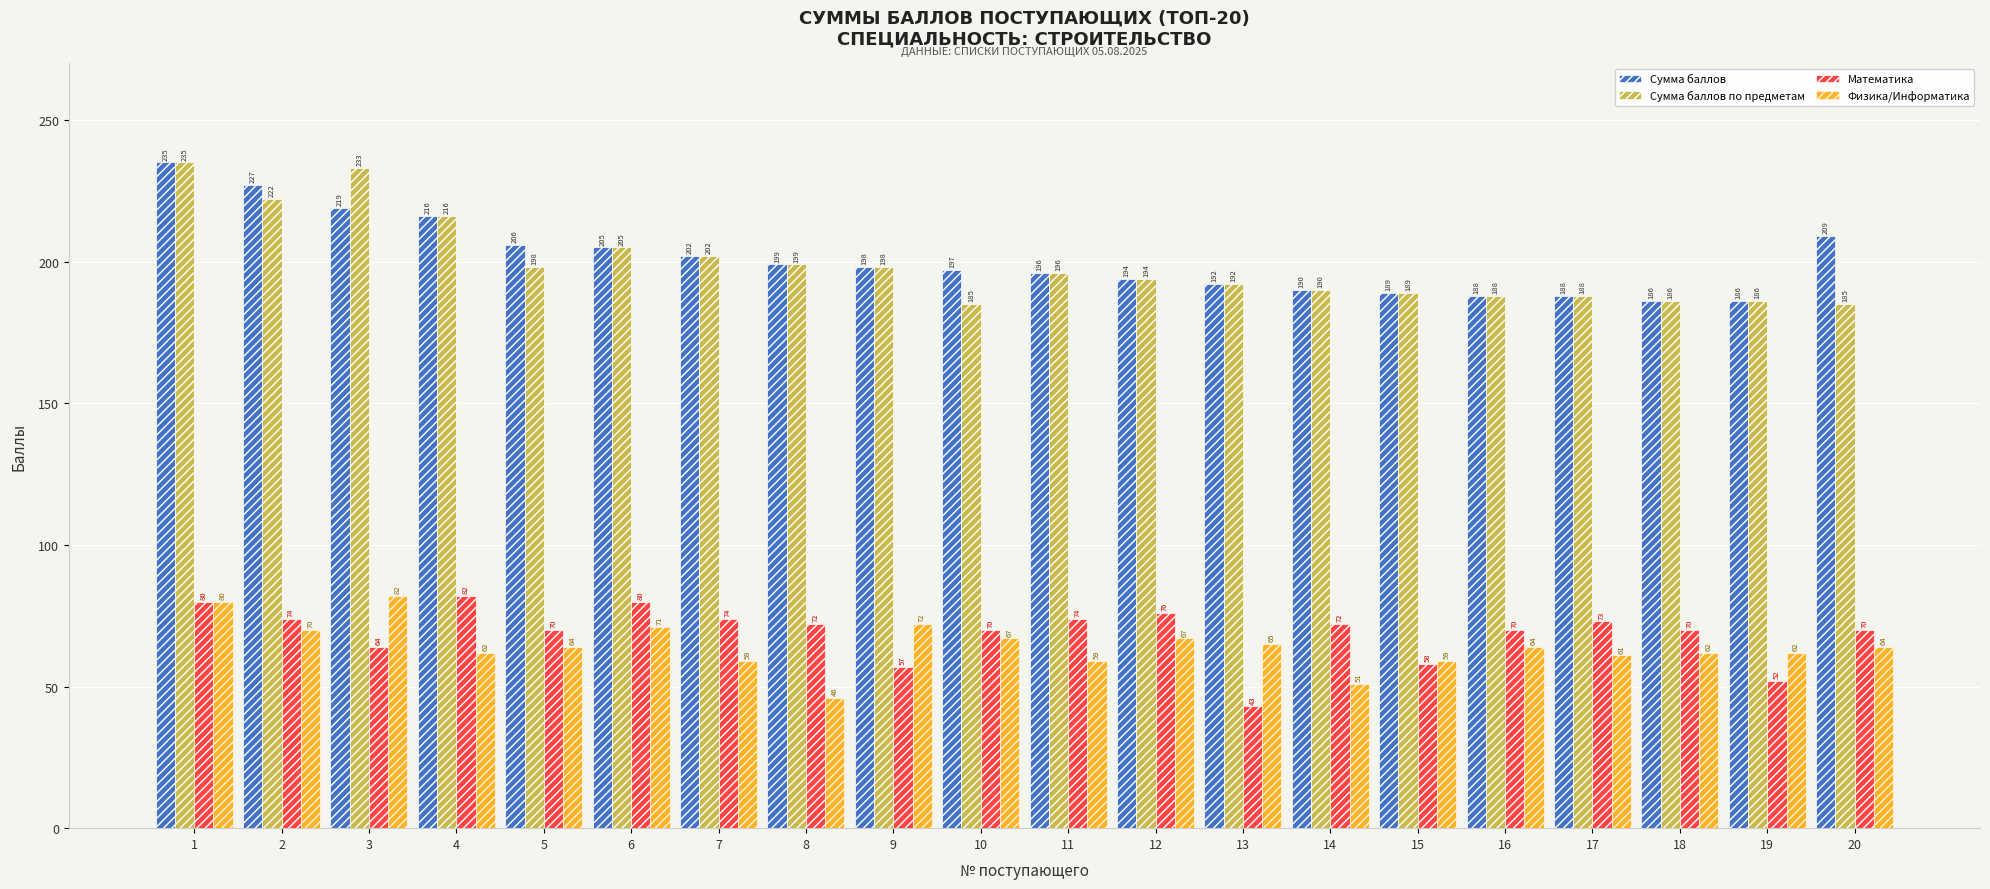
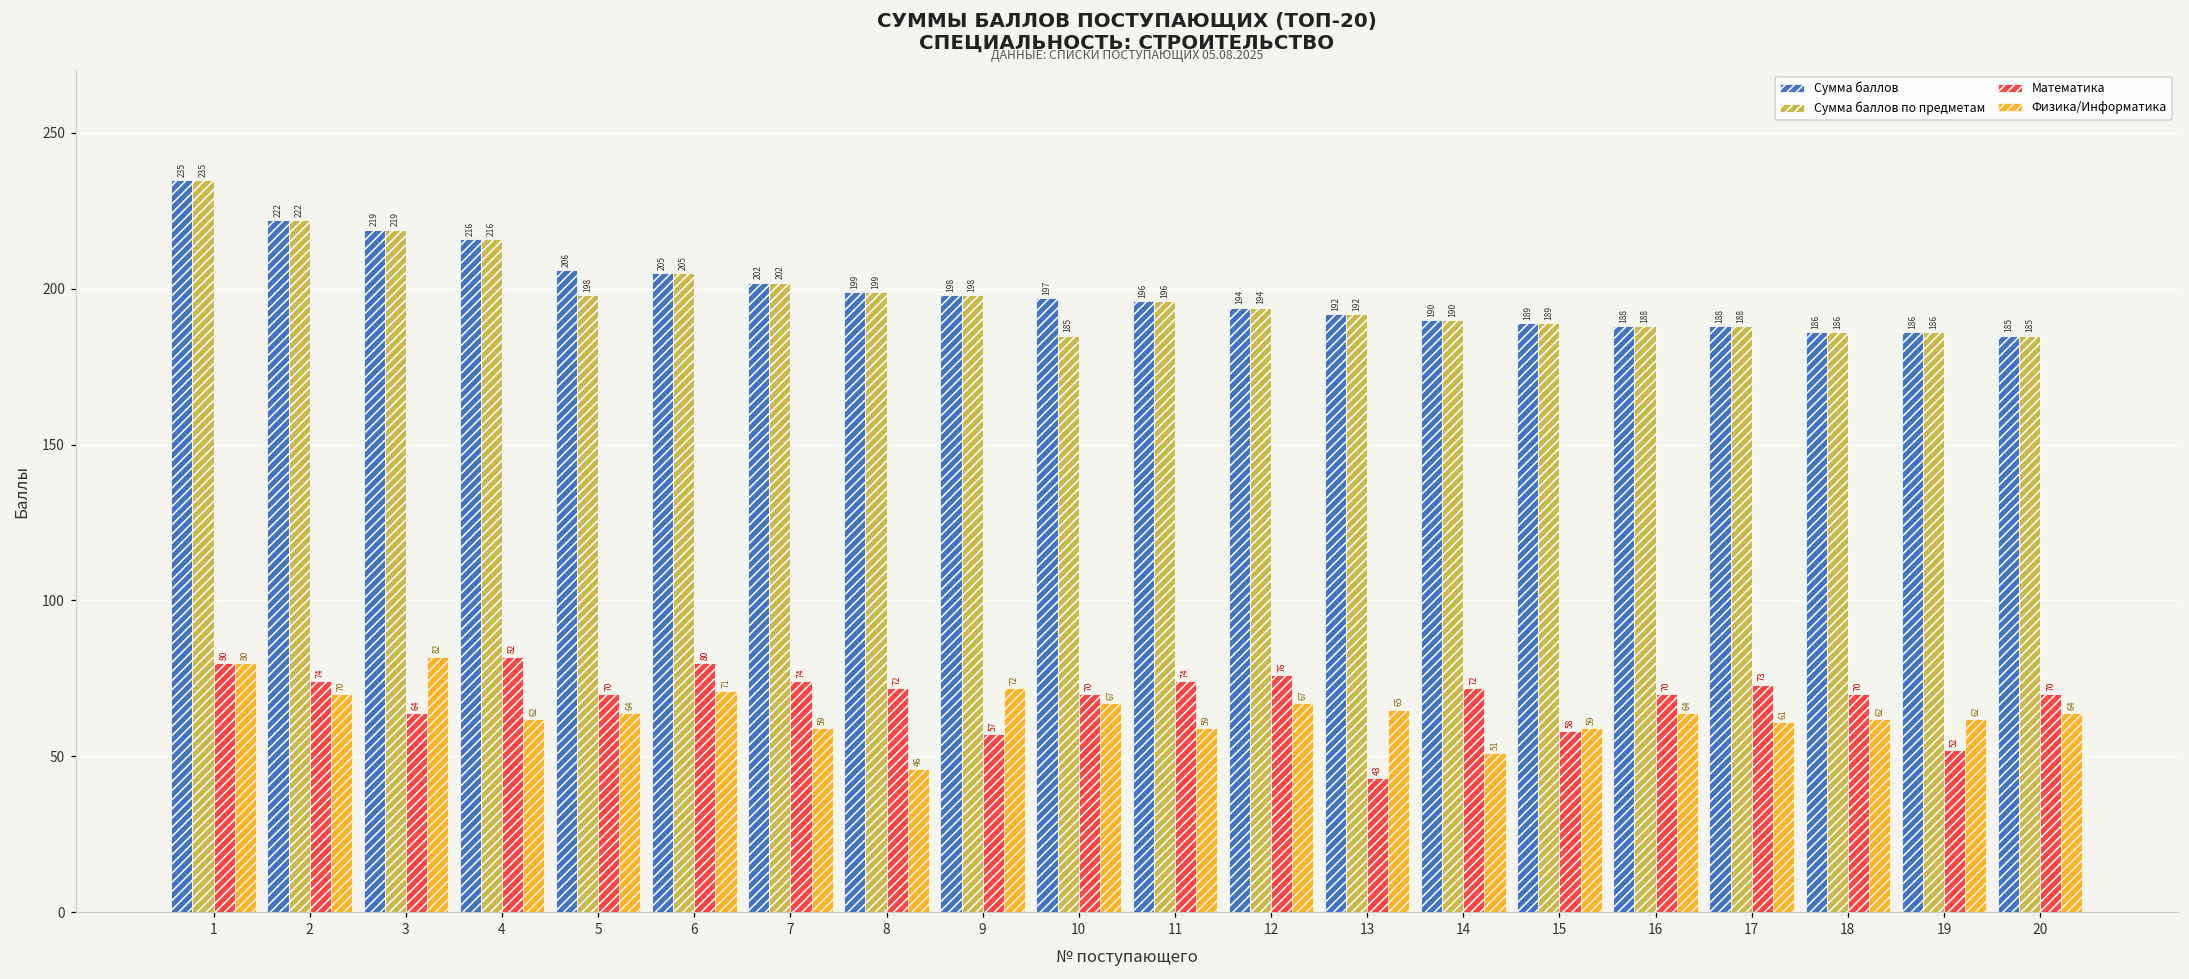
Сумма баллов, 2: 227 -> 222
Сумма баллов по предметам, 3: 233 -> 219
Сумма баллов, 20: 209 -> 185
